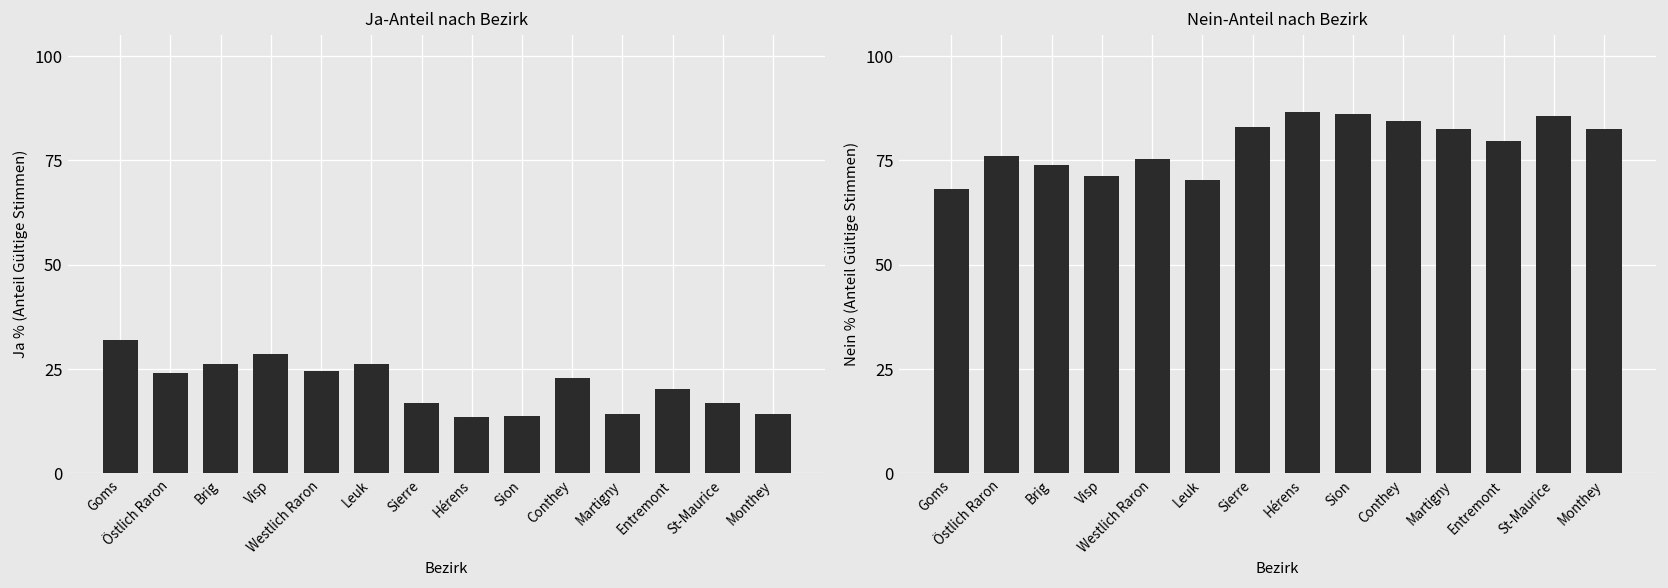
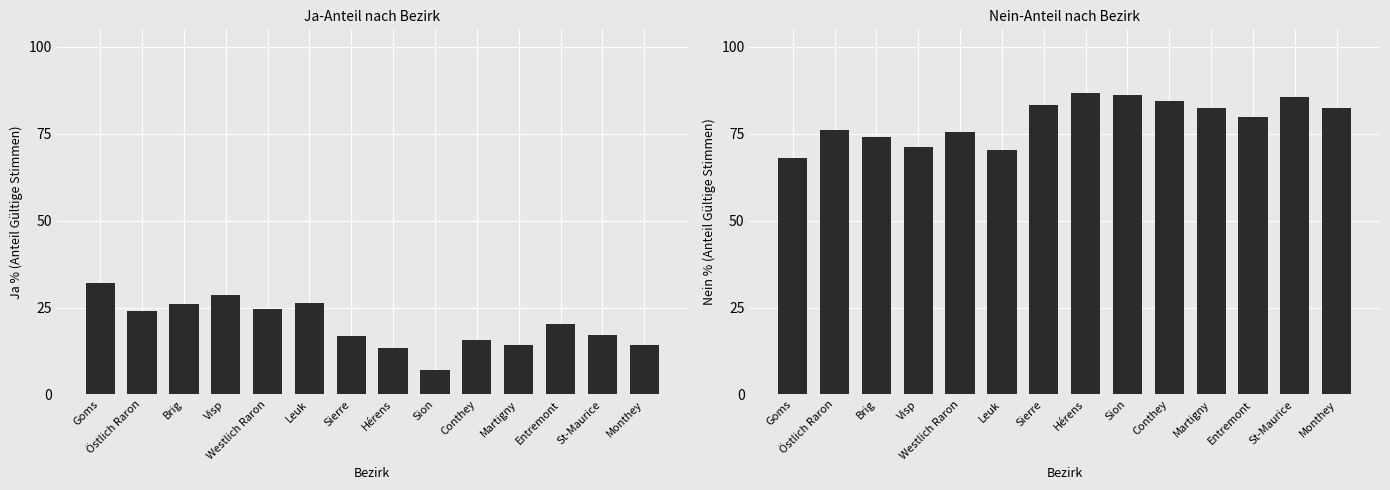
Ja-Anteil nach Bezirk, Sion: 14 -> 7
Ja-Anteil nach Bezirk, Conthey: 23 -> 16
